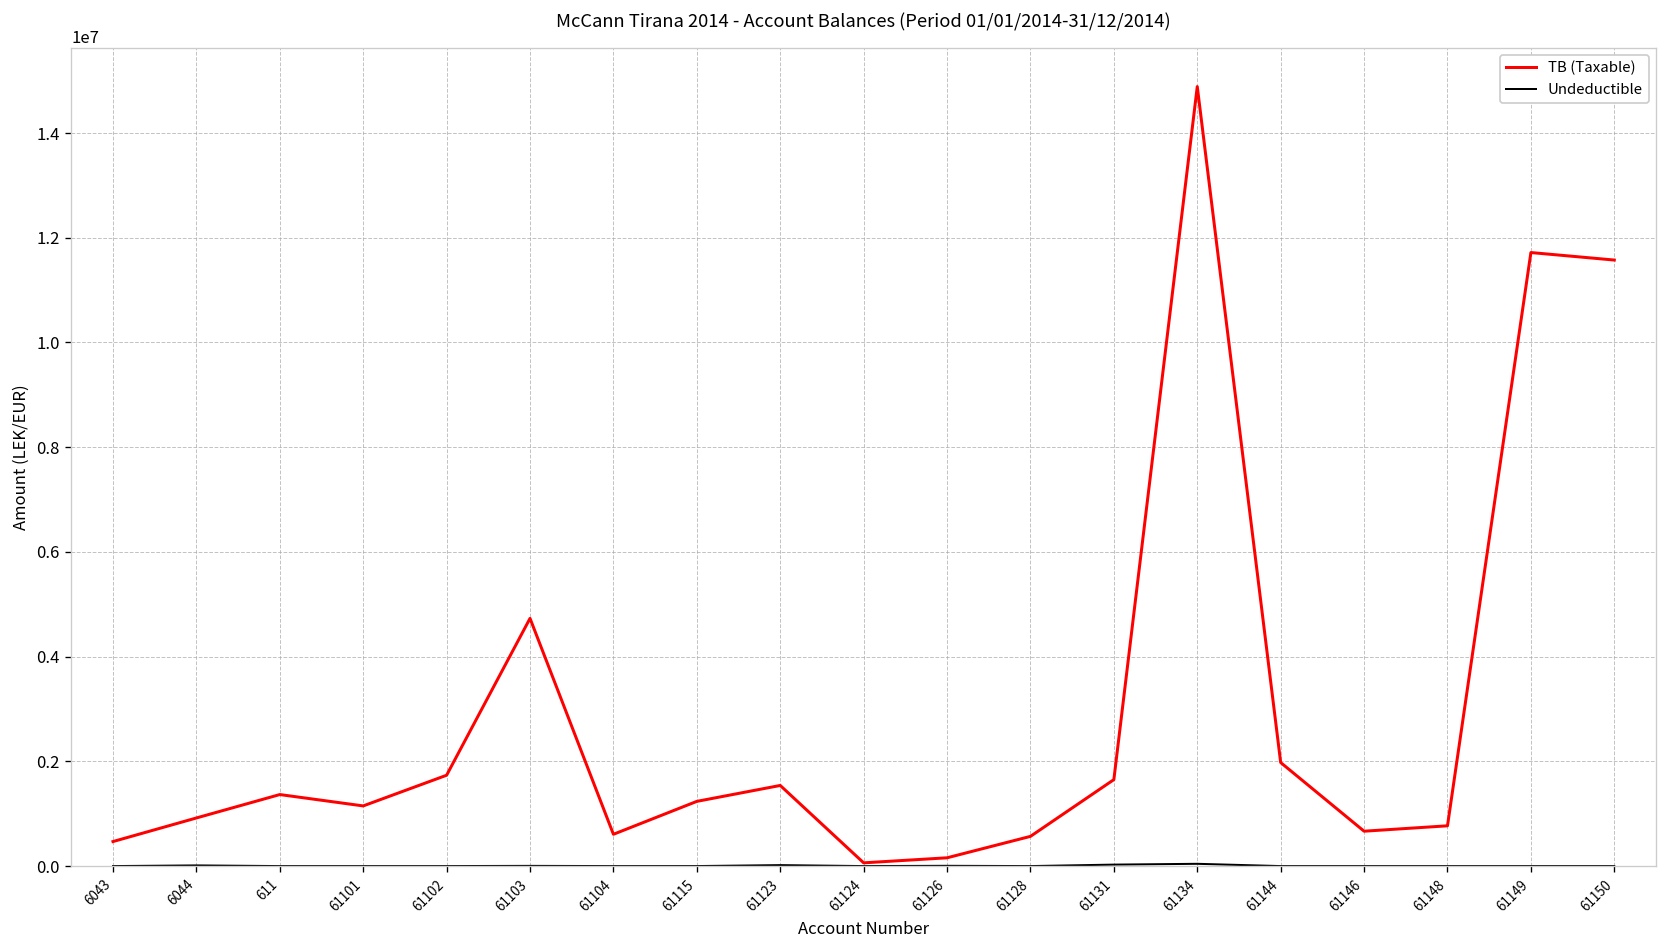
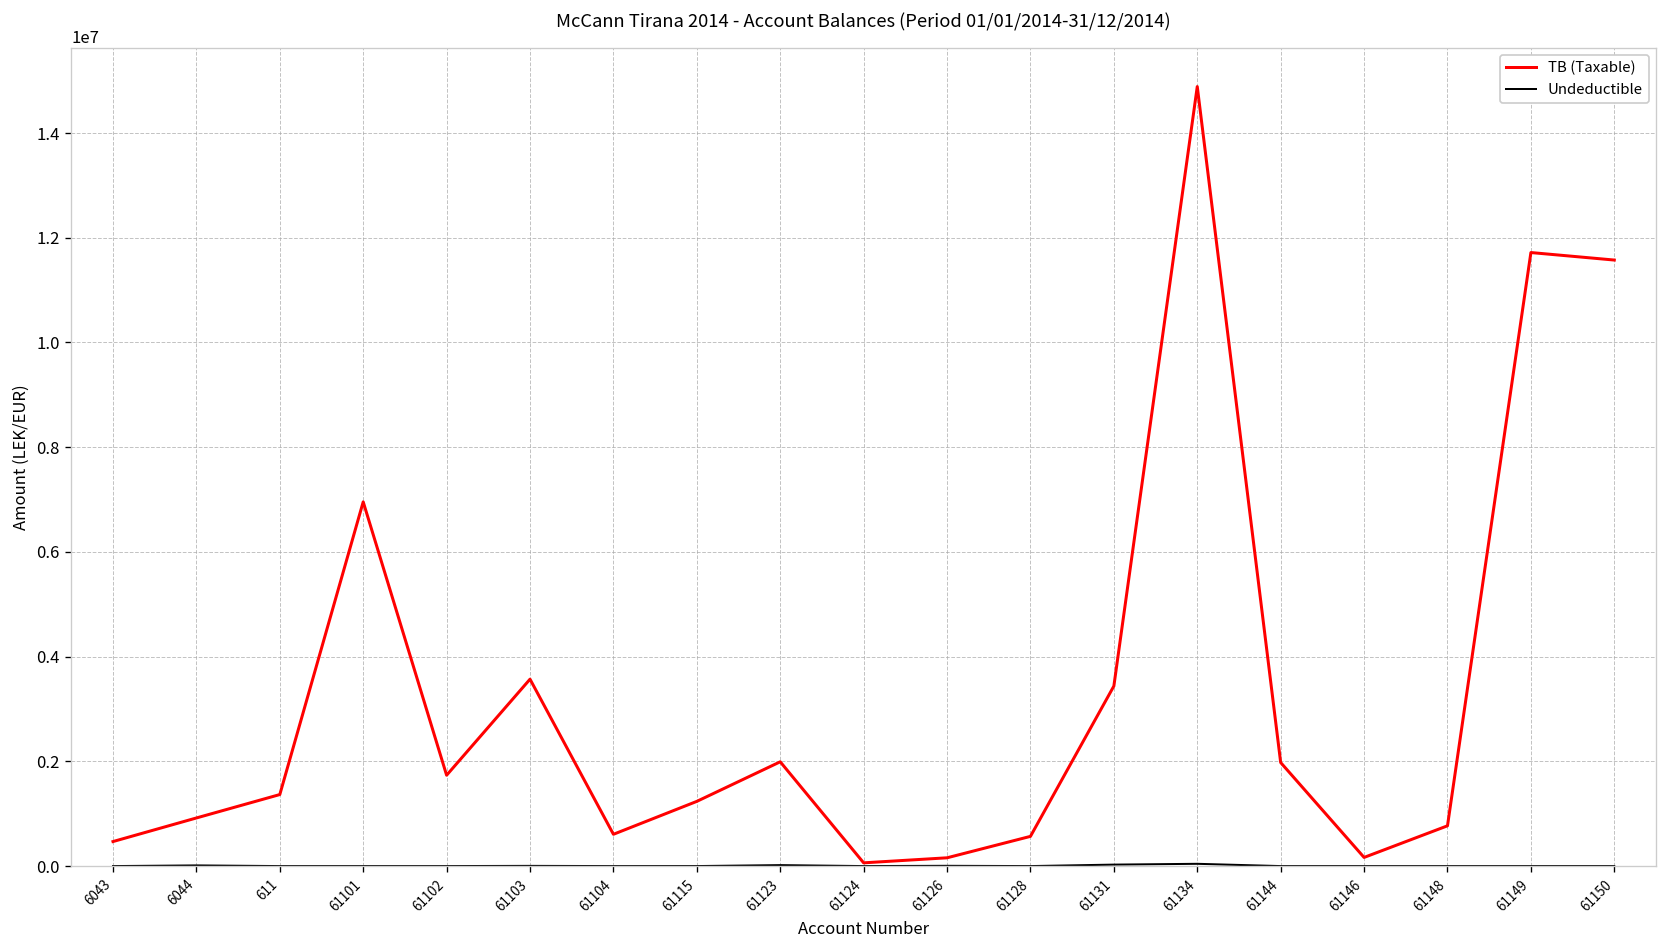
TB (Taxable), 61101: 1100000 -> 7000000
TB (Taxable), 61103: 4700000 -> 3600000
TB (Taxable), 61123: 1500000 -> 2000000
TB (Taxable), 61131: 1700000 -> 3400000
TB (Taxable), 61146: 700000 -> 200000
